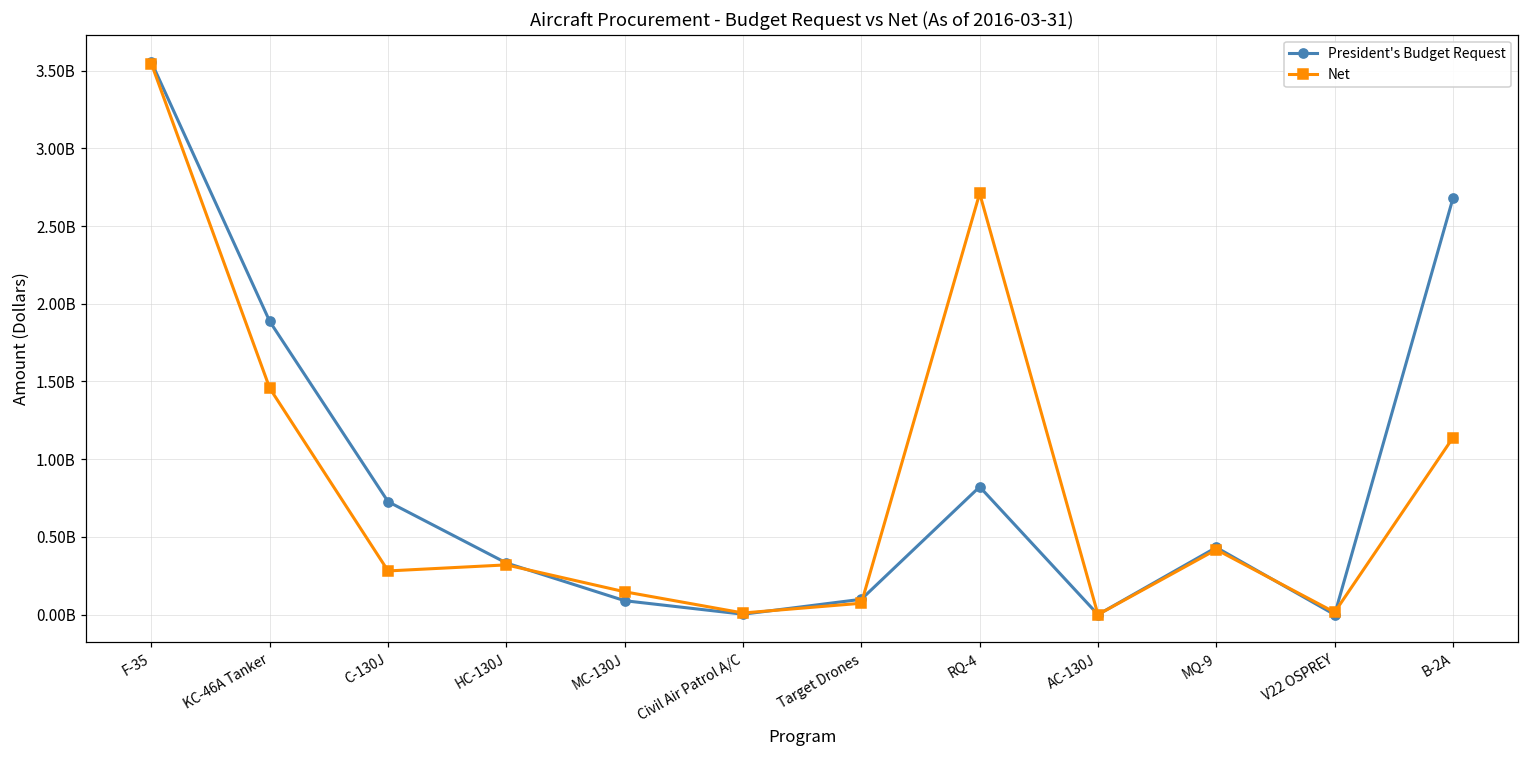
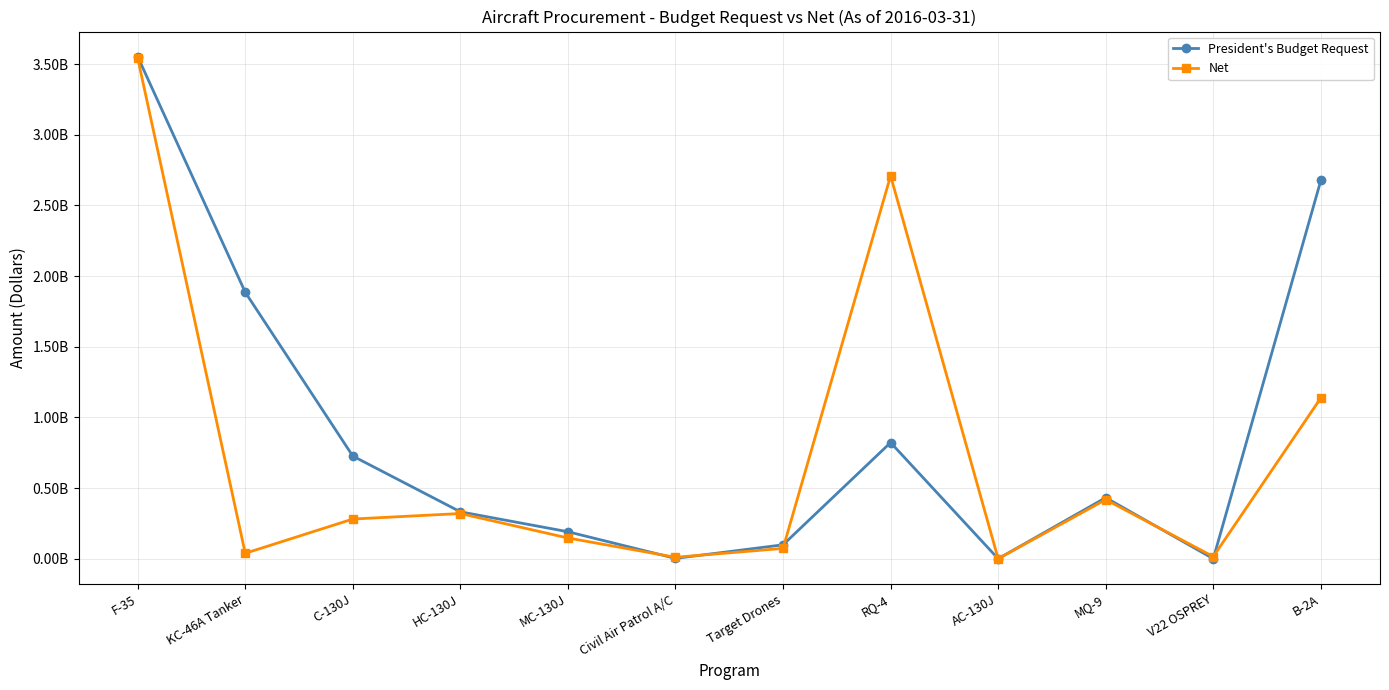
Net, KC-46A Tanker: 1460000000 -> 40000000
President's Budget Request, MC-130J: 90000000 -> 190000000
